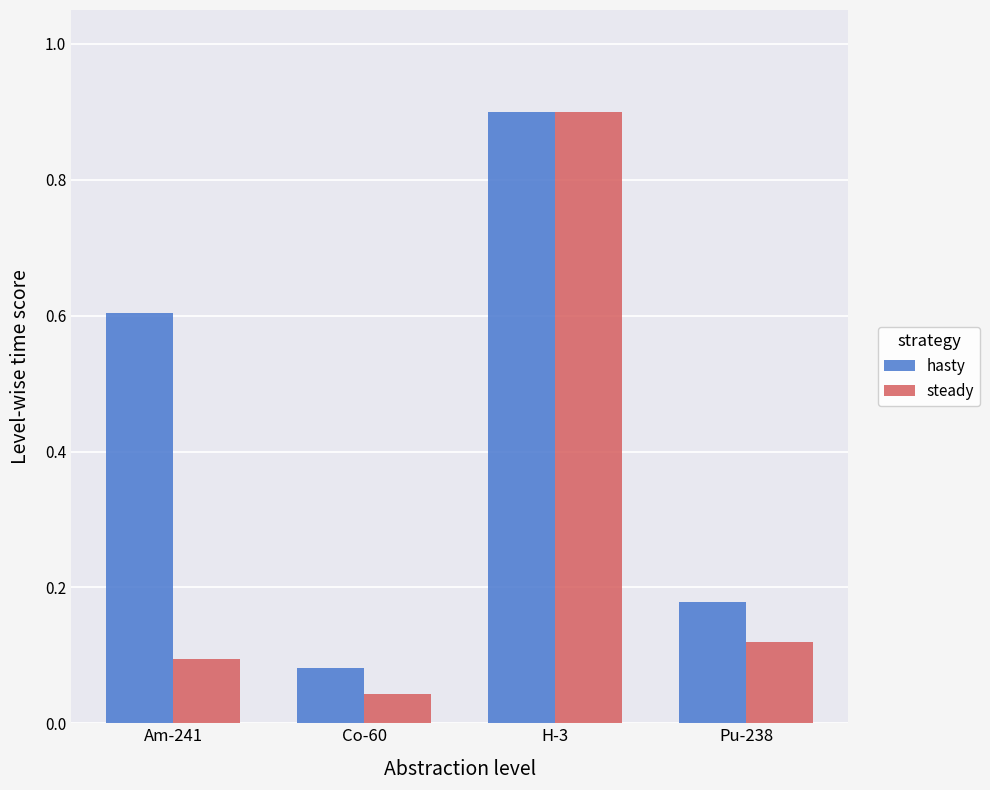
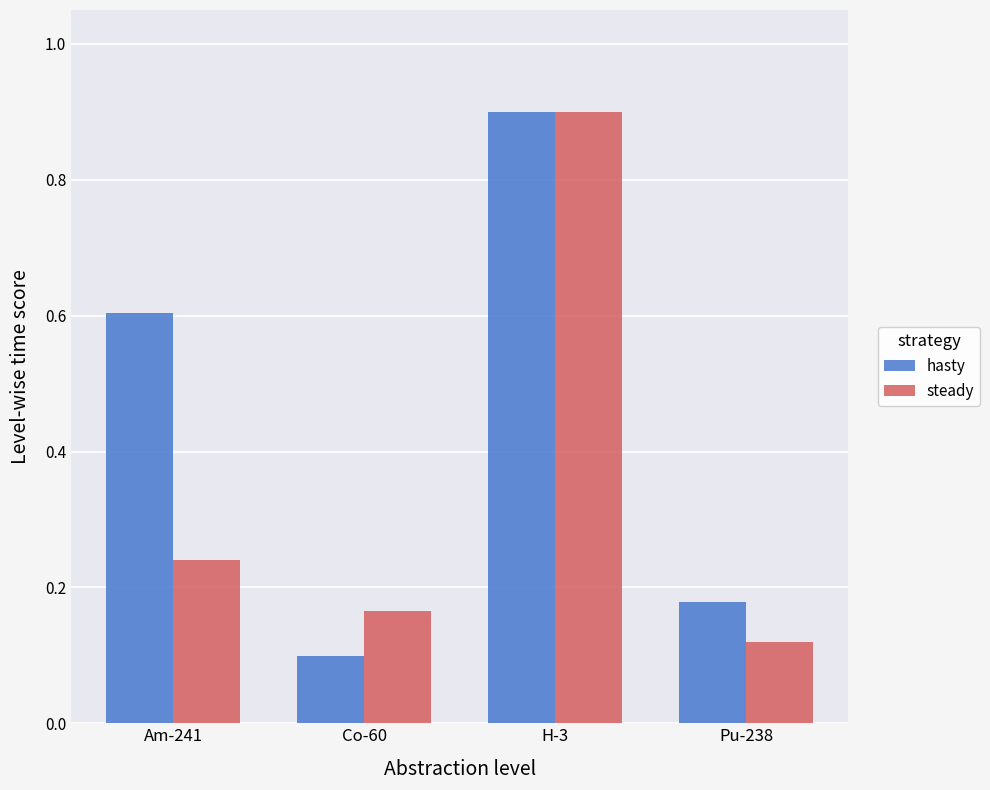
steady, Am-241: 0.09 -> 0.24
hasty, Co-60: 0.08 -> 0.10
steady, Co-60: 0.04 -> 0.17
